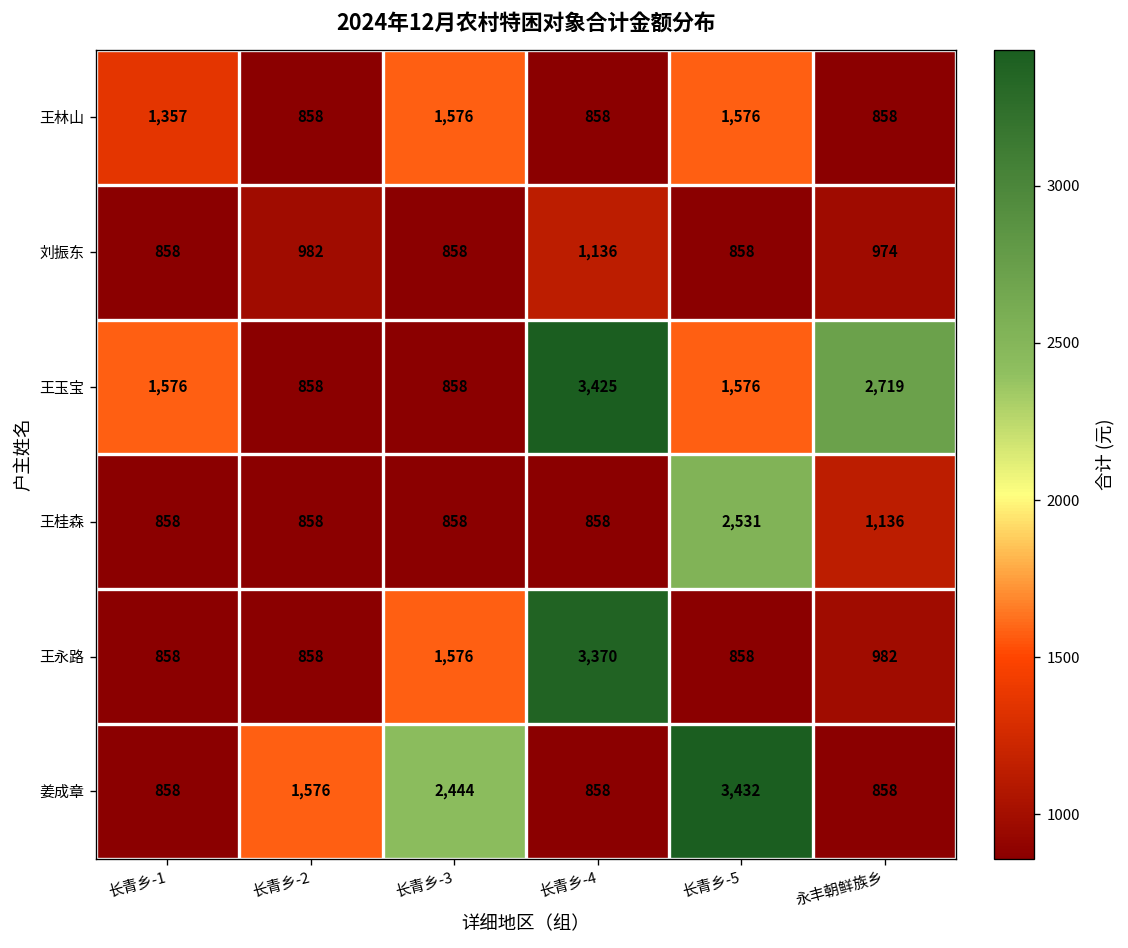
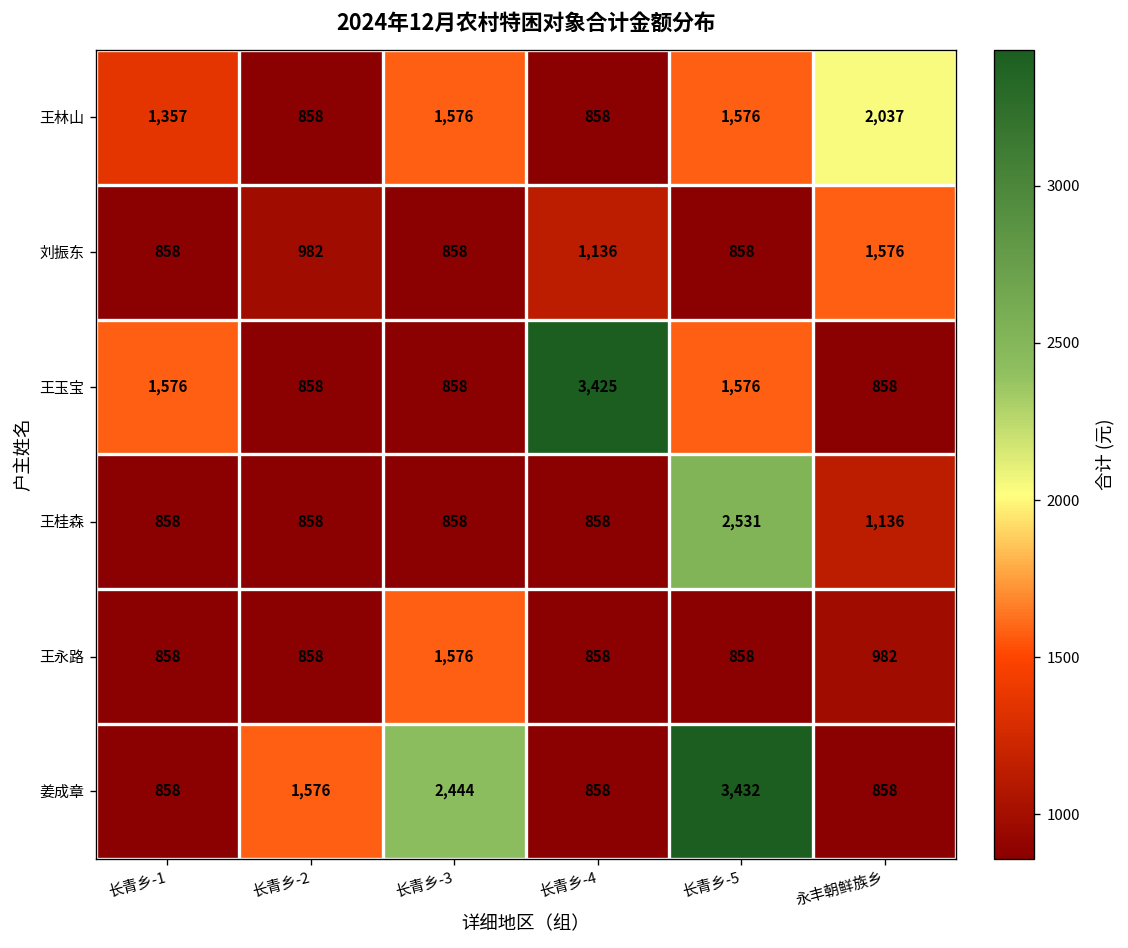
王林山, 永丰朝鲜族乡: 858 -> 2,037
刘振东, 永丰朝鲜族乡: 974 -> 1,576
王玉宝, 永丰朝鲜族乡: 2,719 -> 858
王永路, 长青乡-4: 3,370 -> 858
